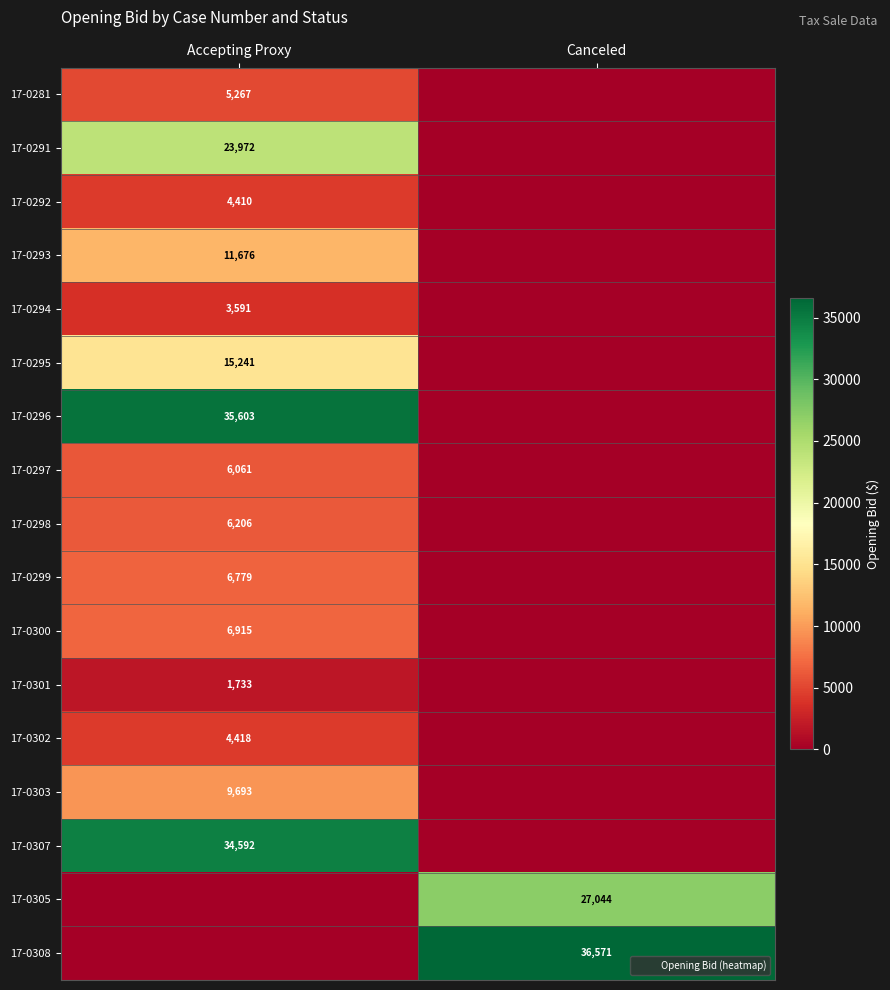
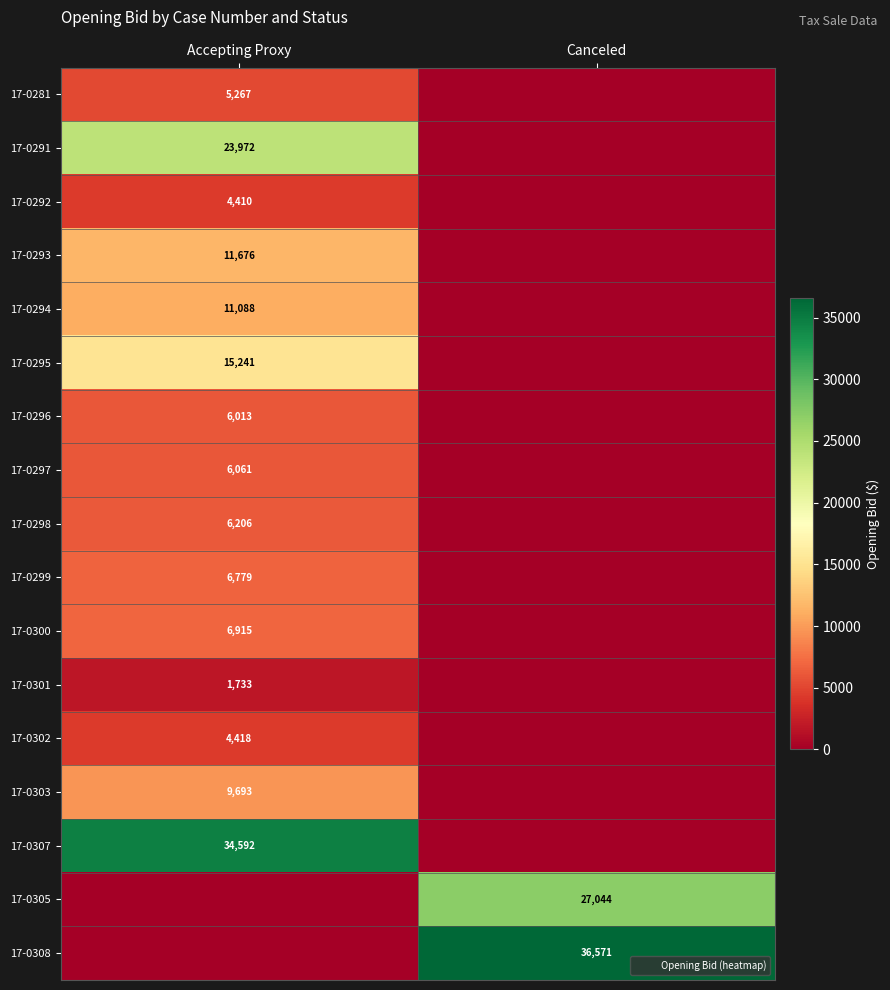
17-0294, Accepting Proxy: 3,591 -> 11,088
17-0296, Accepting Proxy: 35,603 -> 6,013
